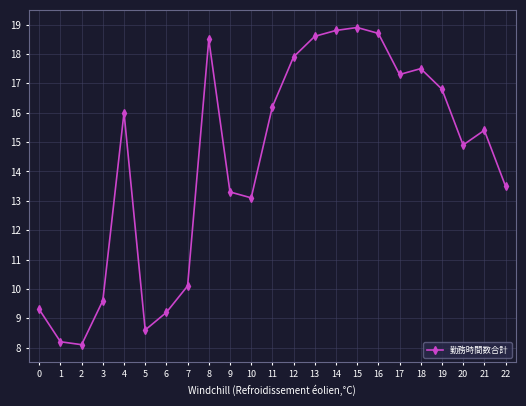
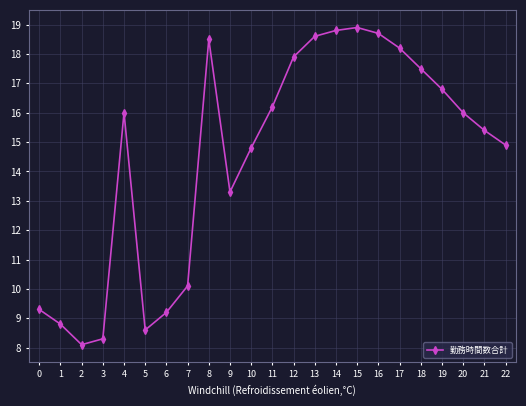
1: 8.2 -> 8.8
3: 9.6 -> 8.3
10: 13.1 -> 14.8
17: 17.3 -> 18.2
20: 14.9 -> 16.0
22: 13.5 -> 14.9
